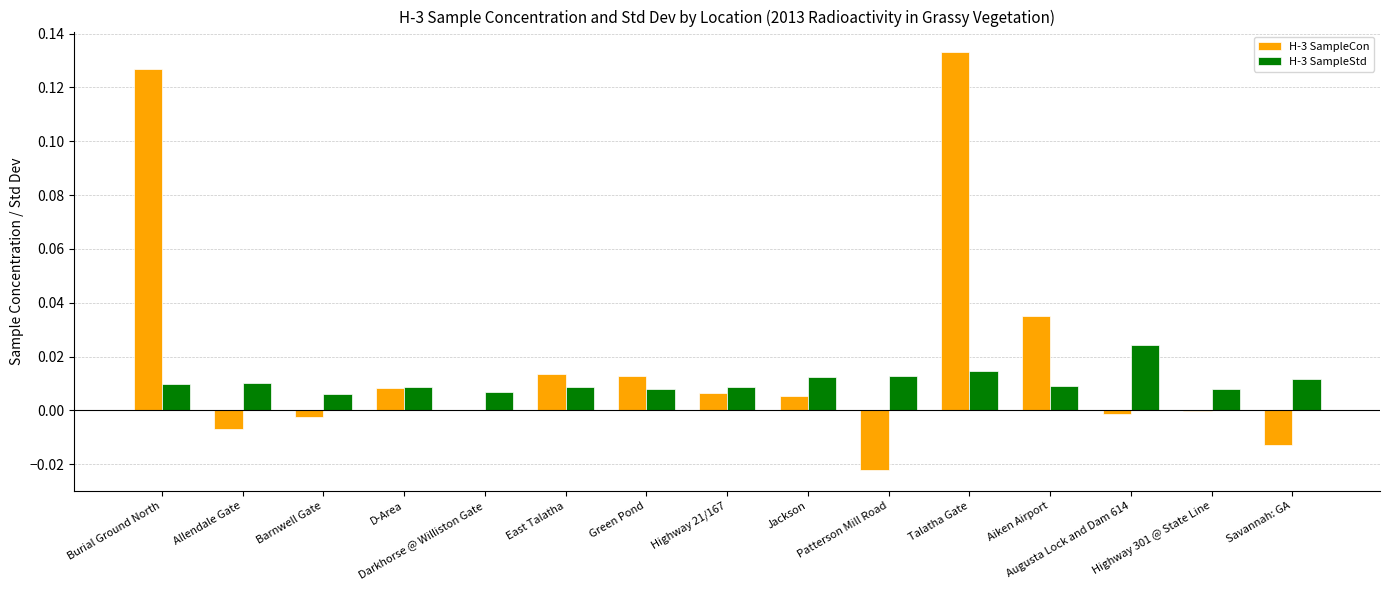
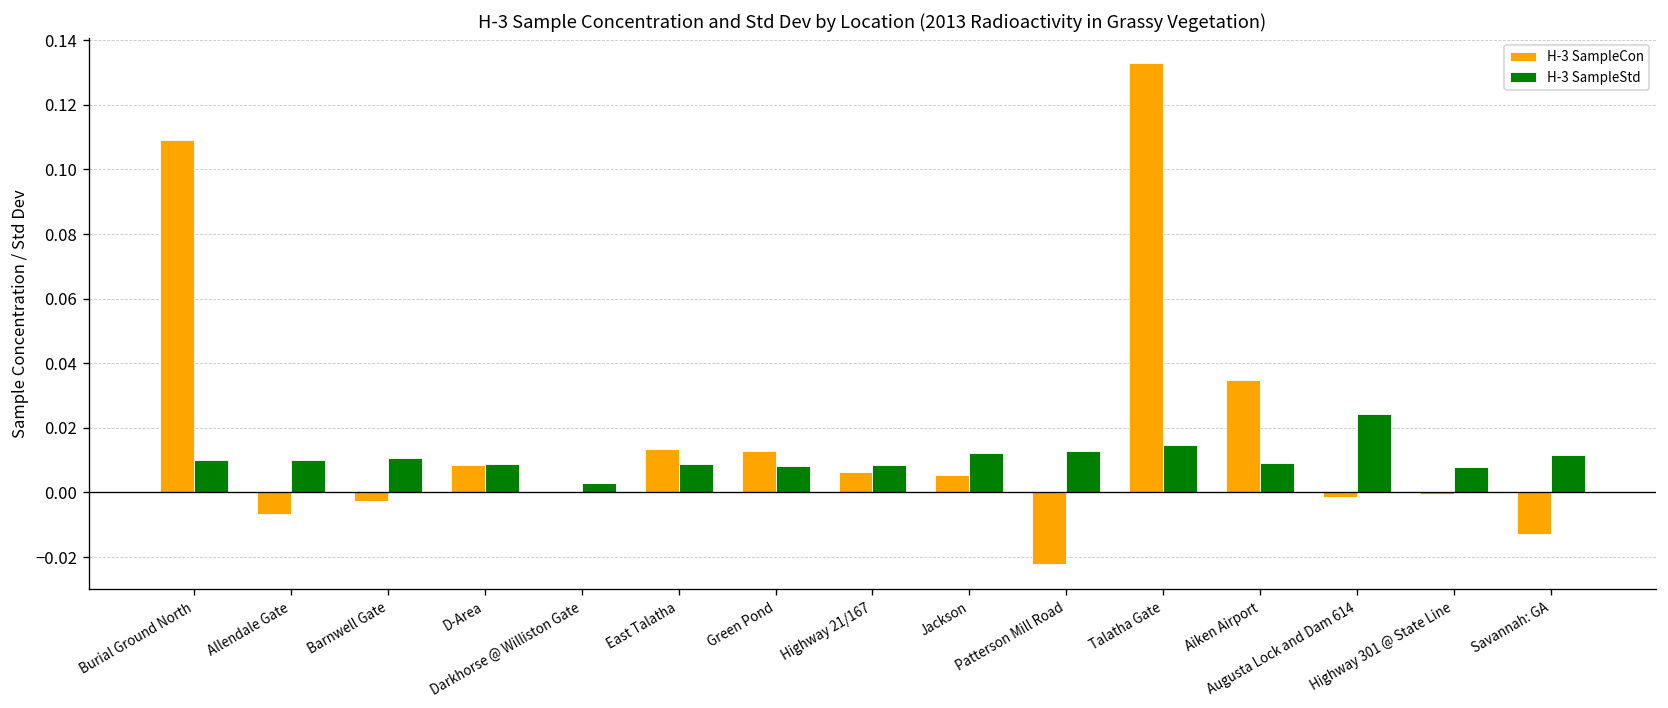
H-3 SampleCon, Burial Ground North: 0.127 -> 0.109
H-3 SampleStd, Barnwell Gate: 0.006 -> 0.011
H-3 SampleStd, Darkhorse @ Williston Gate: 0.007 -> 0.003
